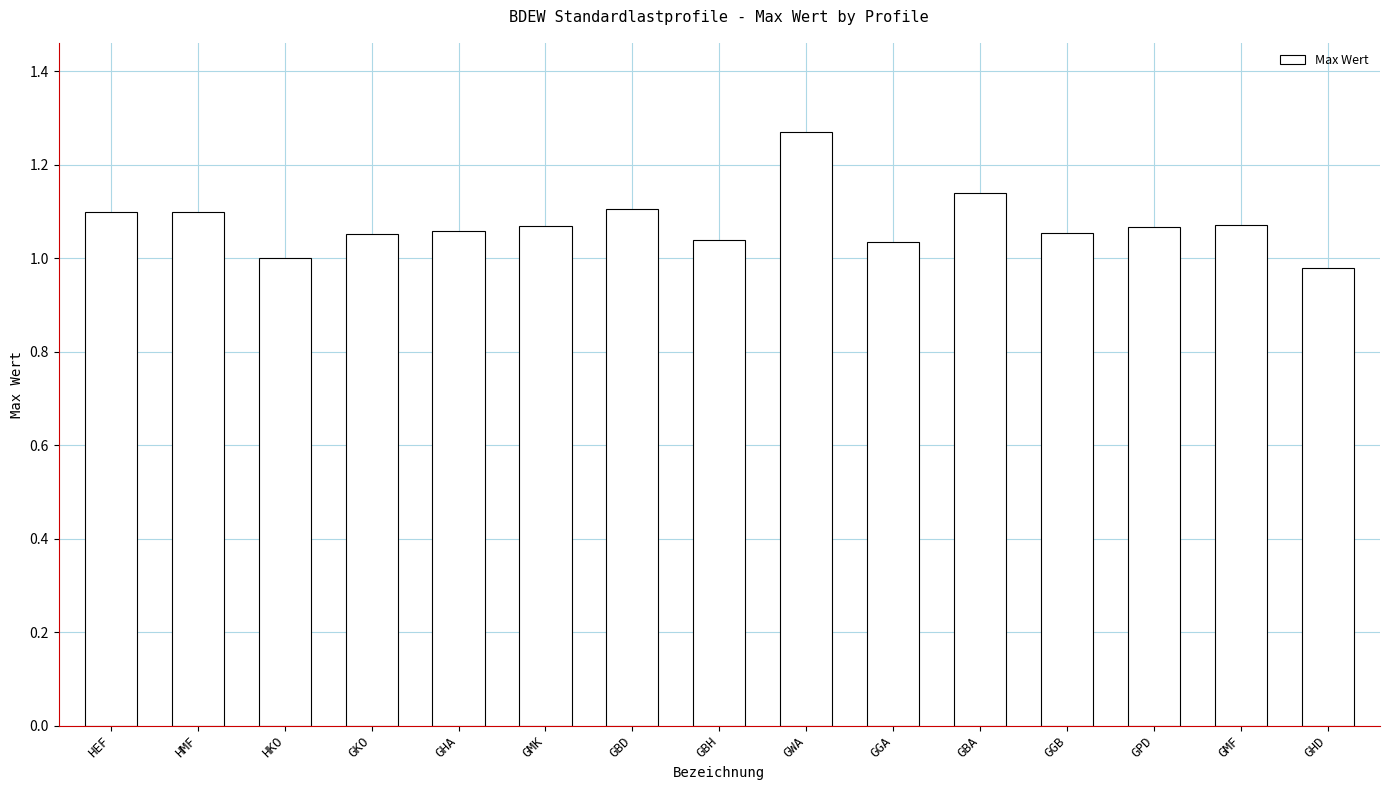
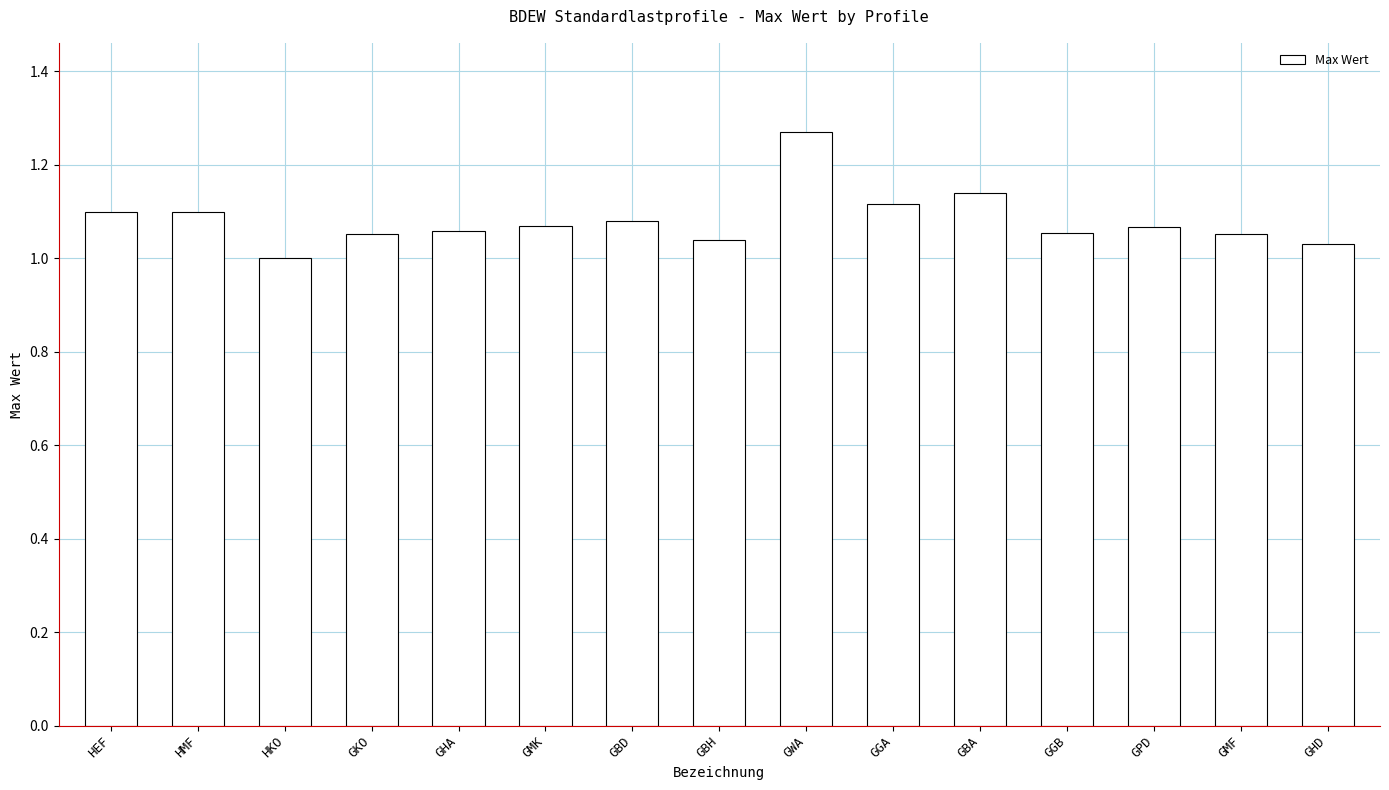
GBD: 1.11 -> 1.08
GGA: 1.04 -> 1.12
GMF: 1.07 -> 1.05
GHD: 0.98 -> 1.03
